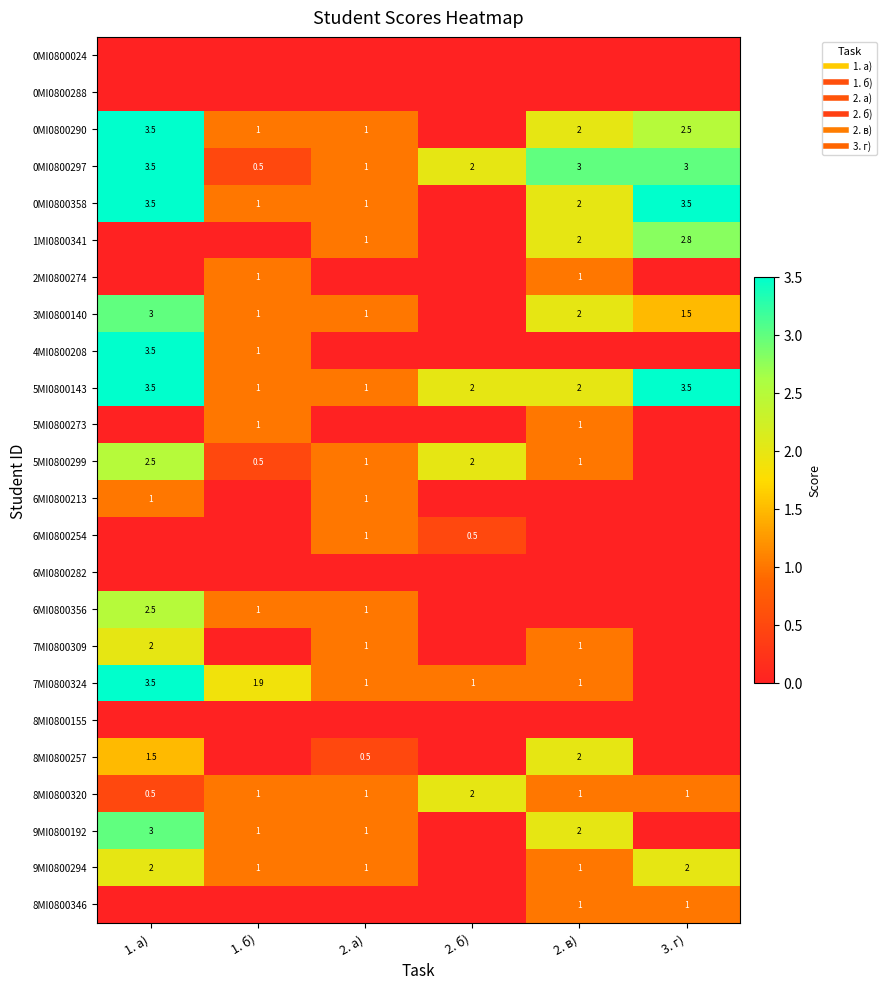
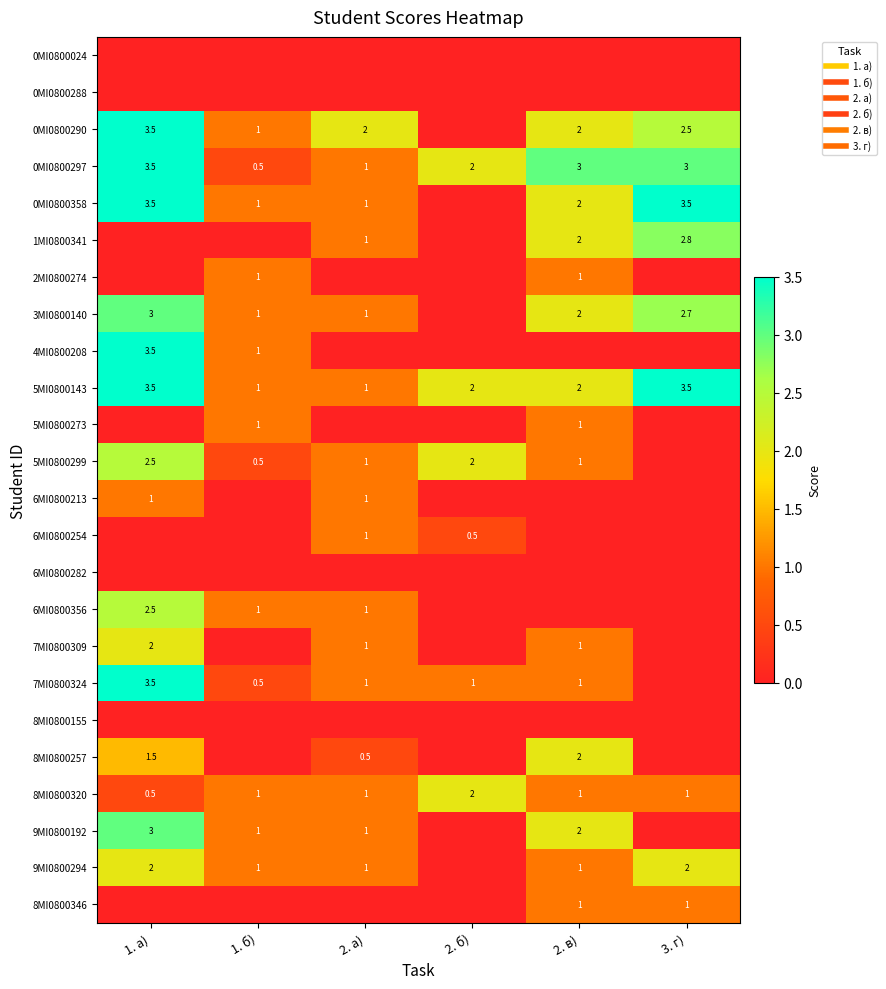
0MI0800290, 2. а): 1 -> 2
3MI0800140, 3. г): 1.5 -> 2.7
7MI0800324, 1. б): 1.9 -> 0.5
